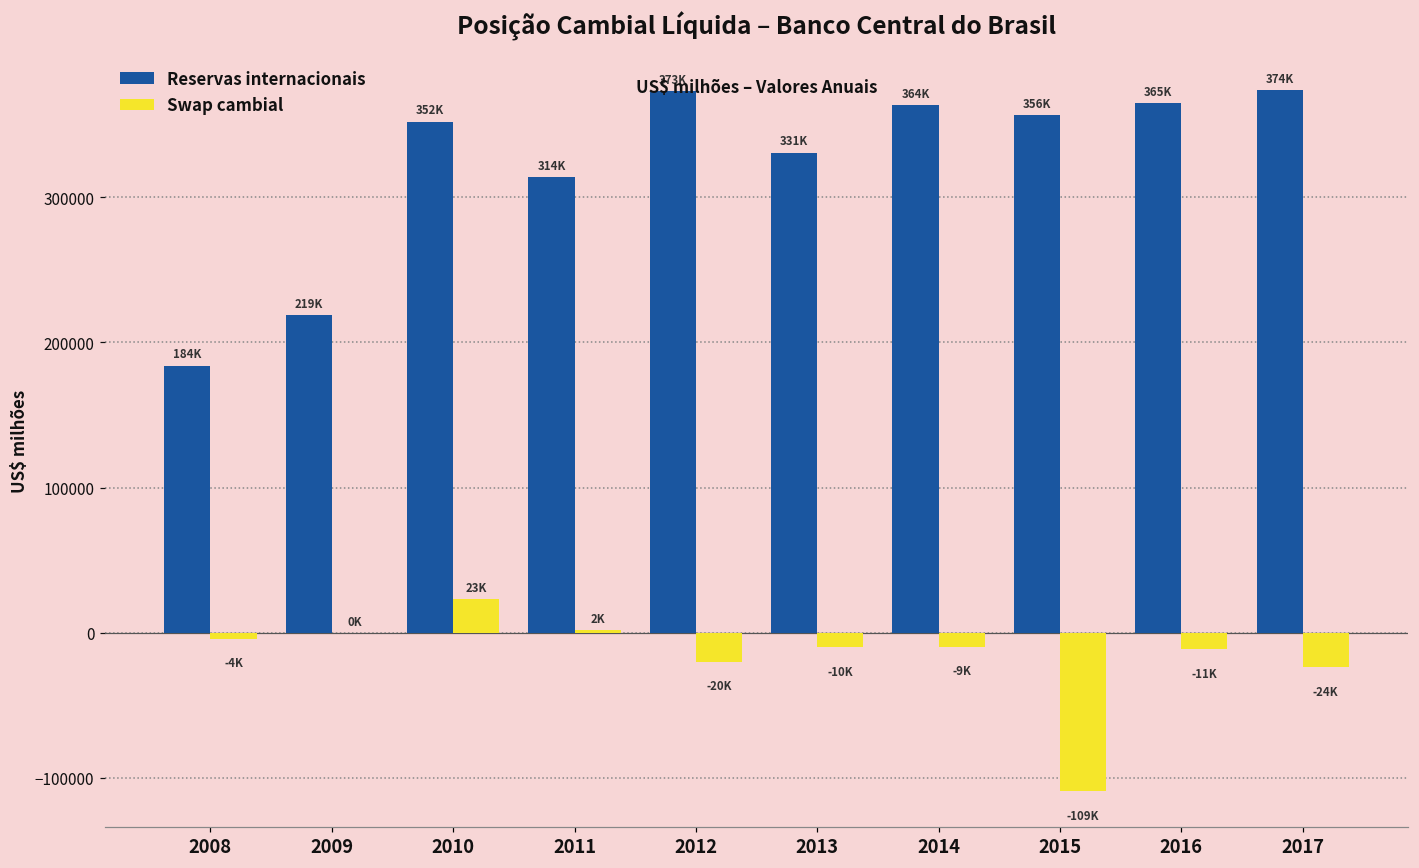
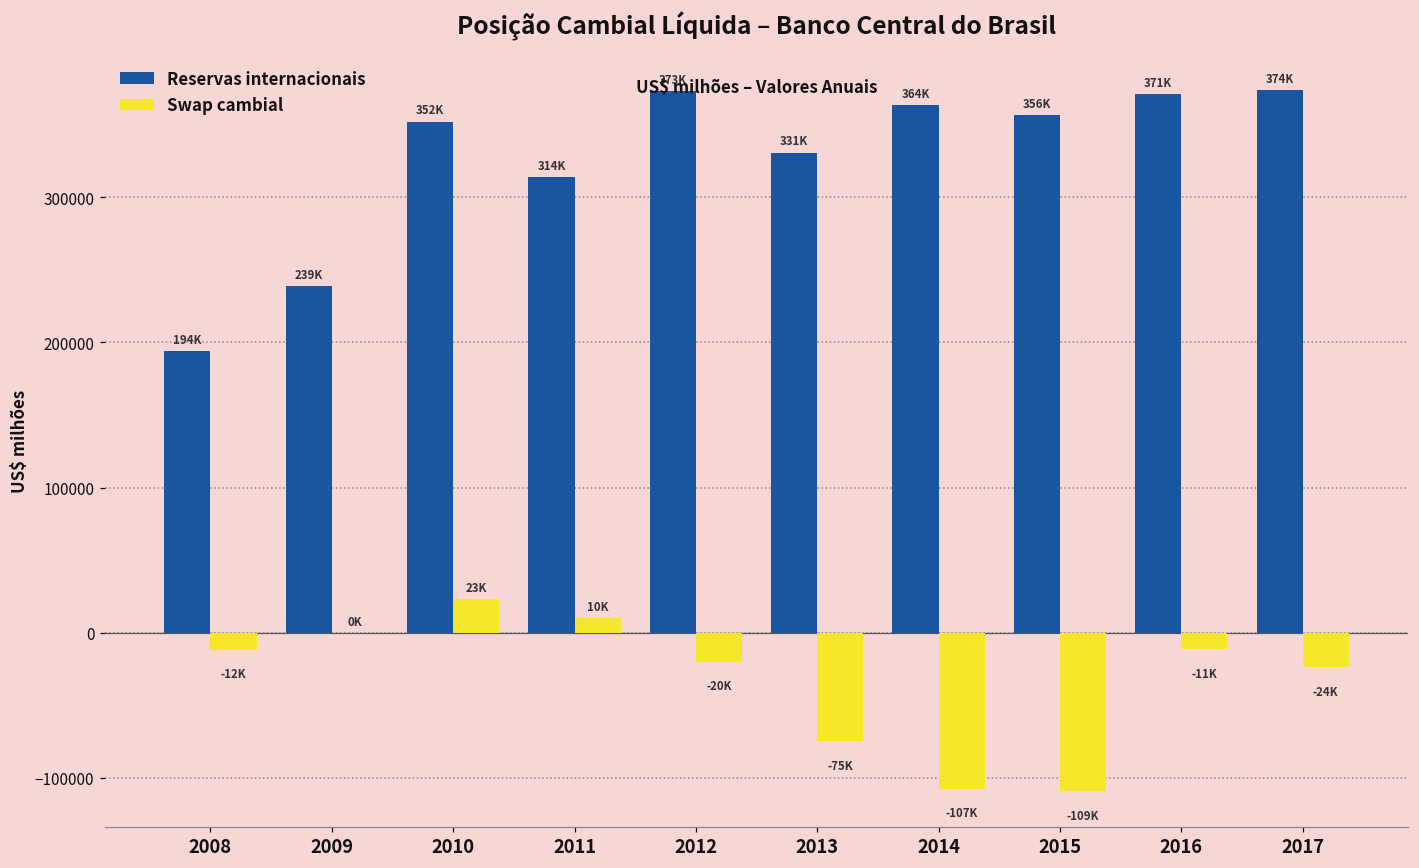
Reservas internacionais, 2008: 184K -> 194K
Swap cambial, 2008: -4K -> -12K
Reservas internacionais, 2009: 219K -> 239K
Swap cambial, 2011: 2K -> 10K
Swap cambial, 2013: -10K -> -75K
Swap cambial, 2014: -9K -> -107K
Reservas internacionais, 2016: 365K -> 371K
